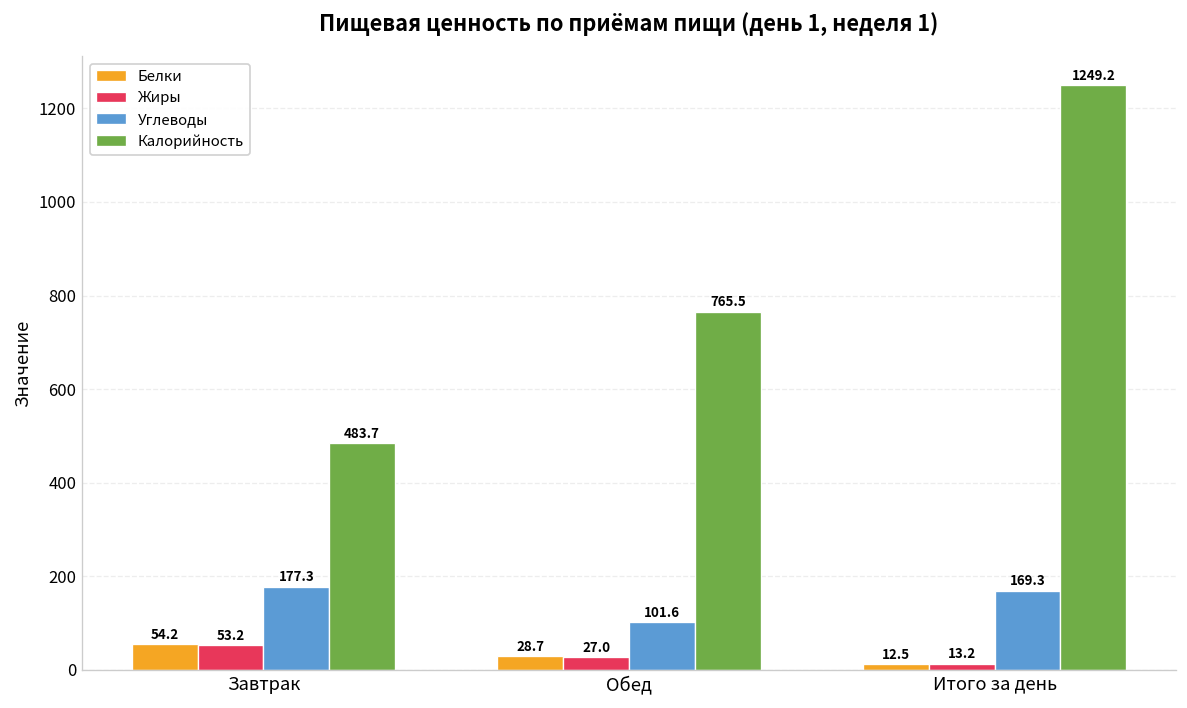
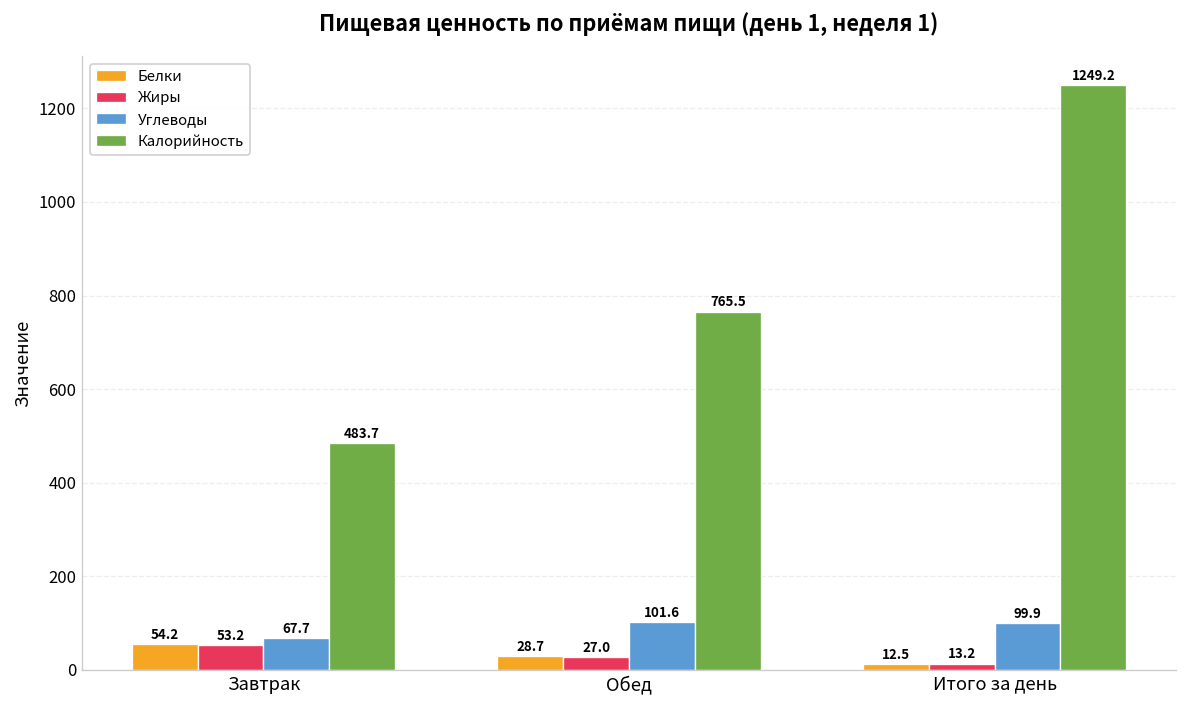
Углеводы, Завтрак: 177.3 -> 67.7
Углеводы, Итого за день: 169.3 -> 99.9
